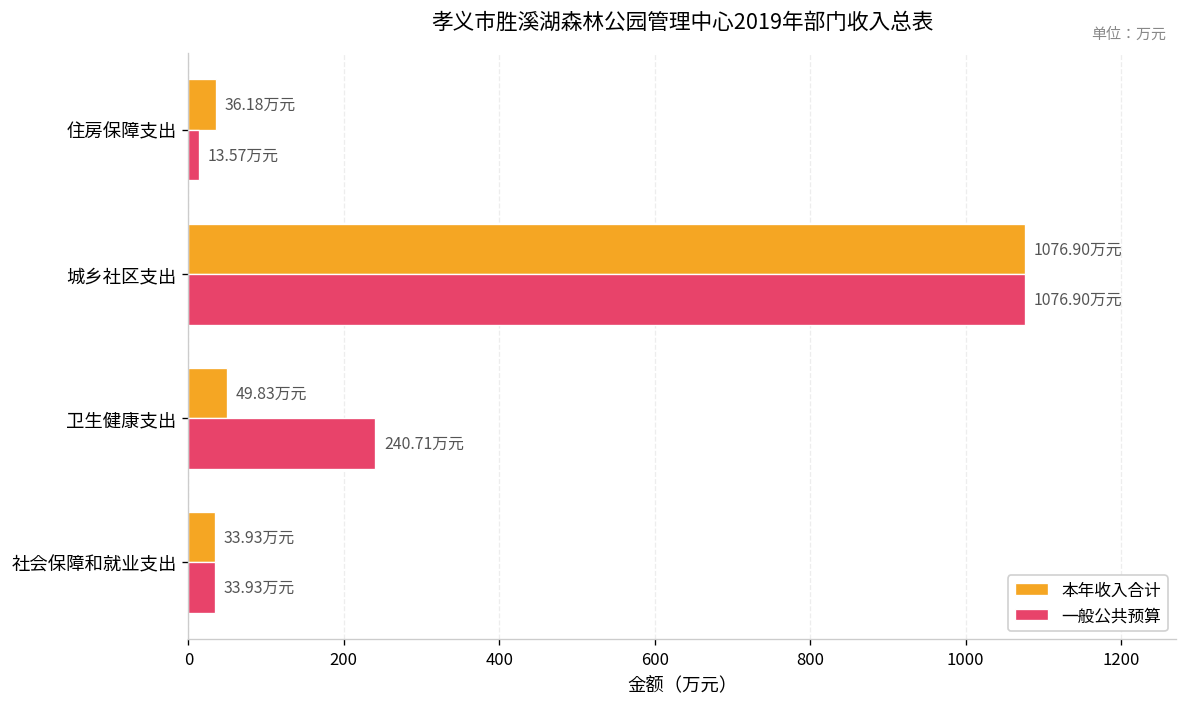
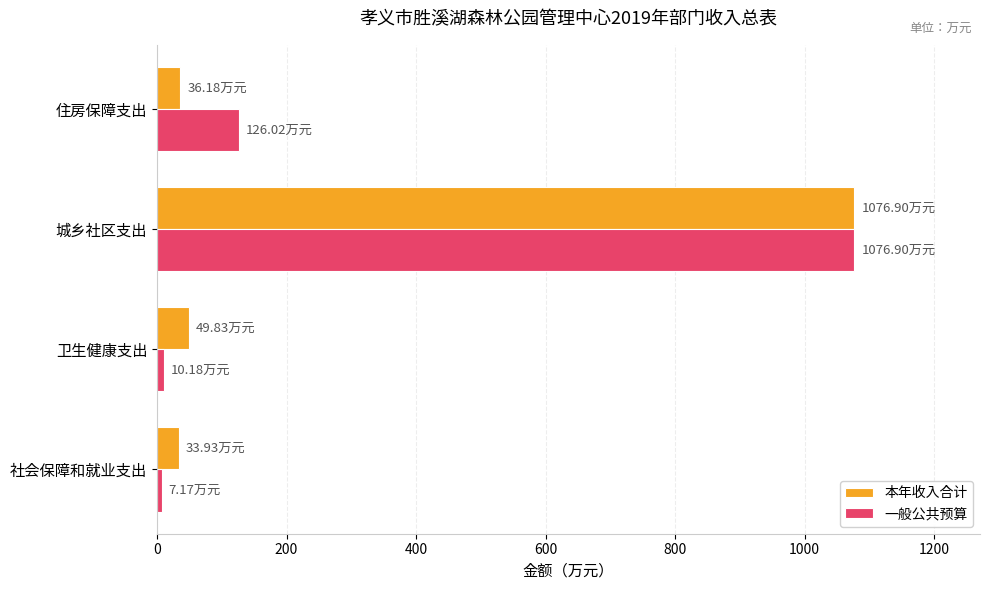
一般公共预算, 住房保障支出: 13.57 -> 126.02
一般公共预算, 卫生健康支出: 240.71 -> 10.18
一般公共预算, 社会保障和就业支出: 33.93 -> 7.17
